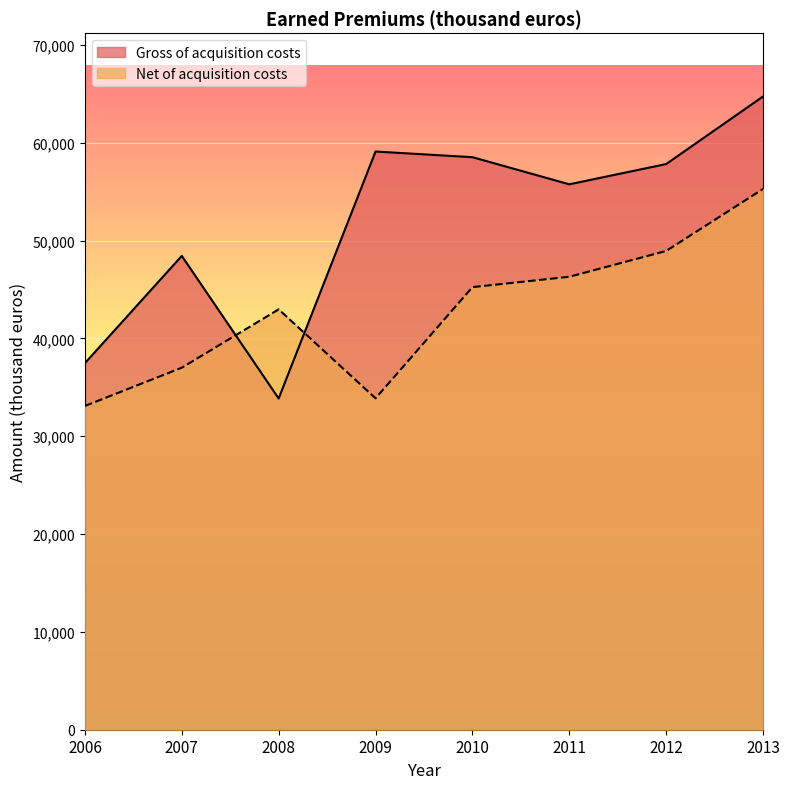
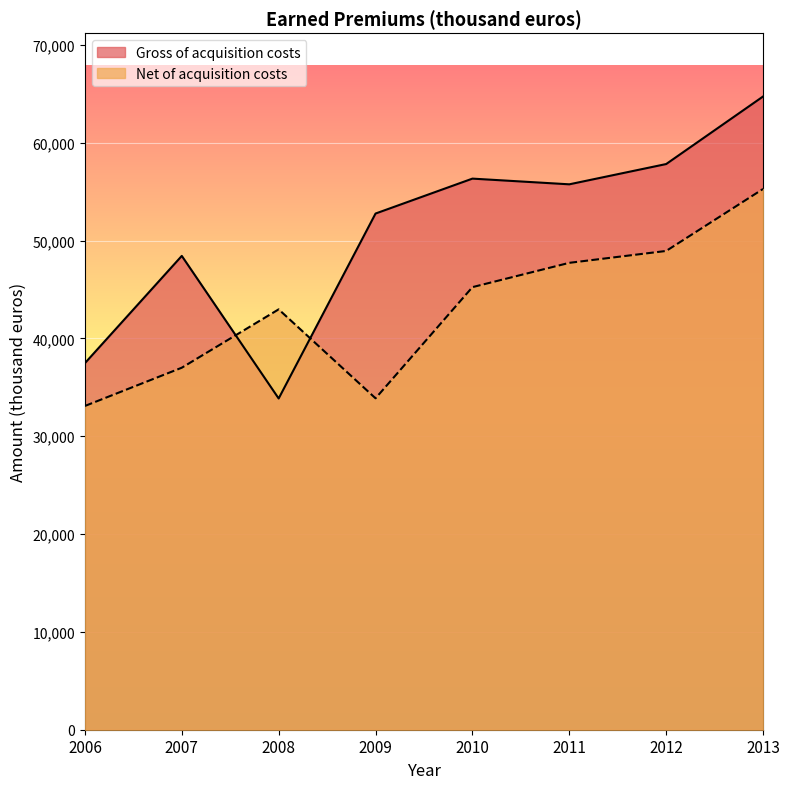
Gross of acquisition costs, 2009: 59,000 -> 53,000
Gross of acquisition costs, 2010: 59,000 -> 56,000
Net of acquisition costs, 2011: 46,000 -> 48,000
